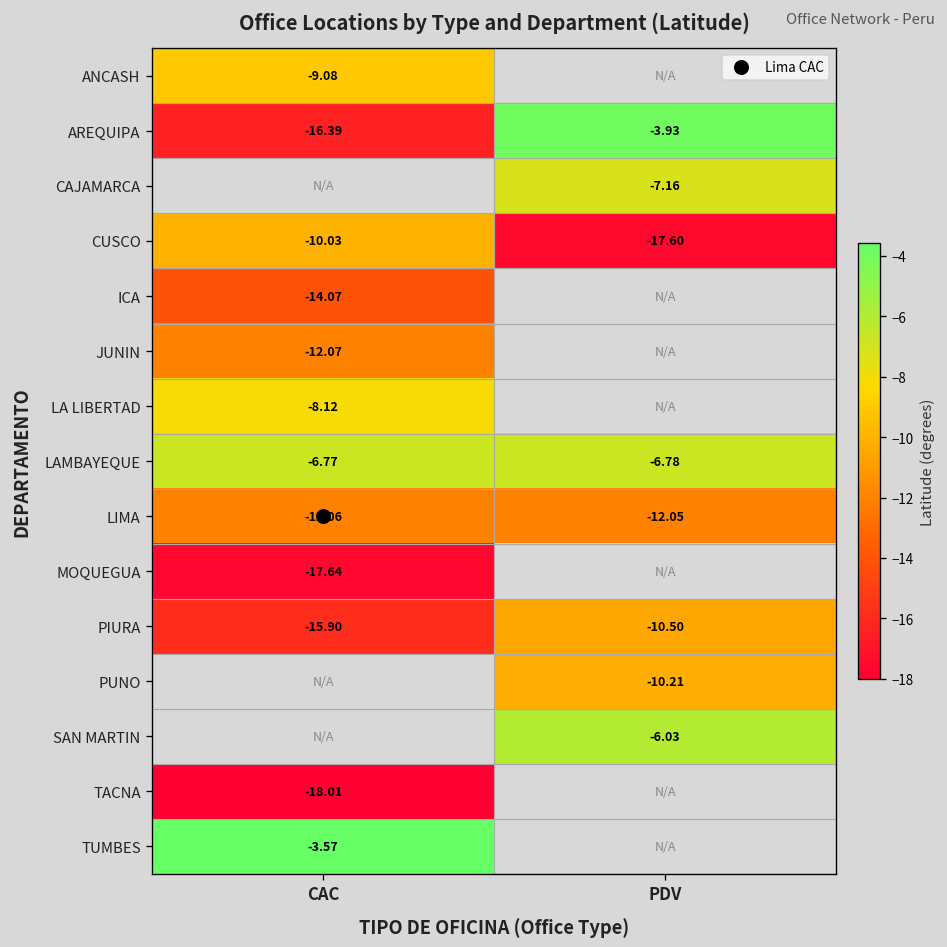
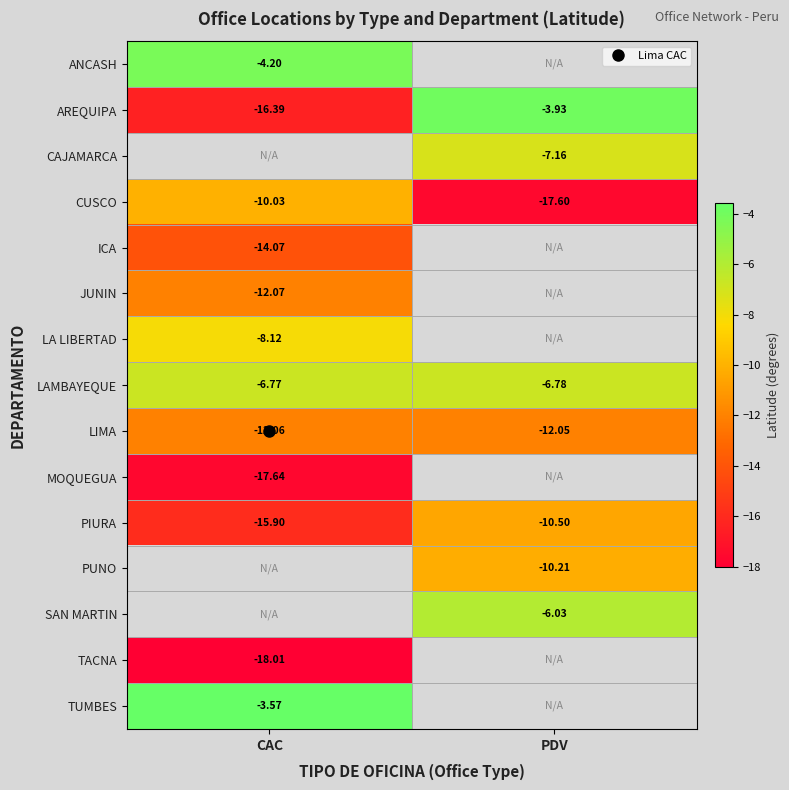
ANCASH, CAC: -9.08 -> -4.20
